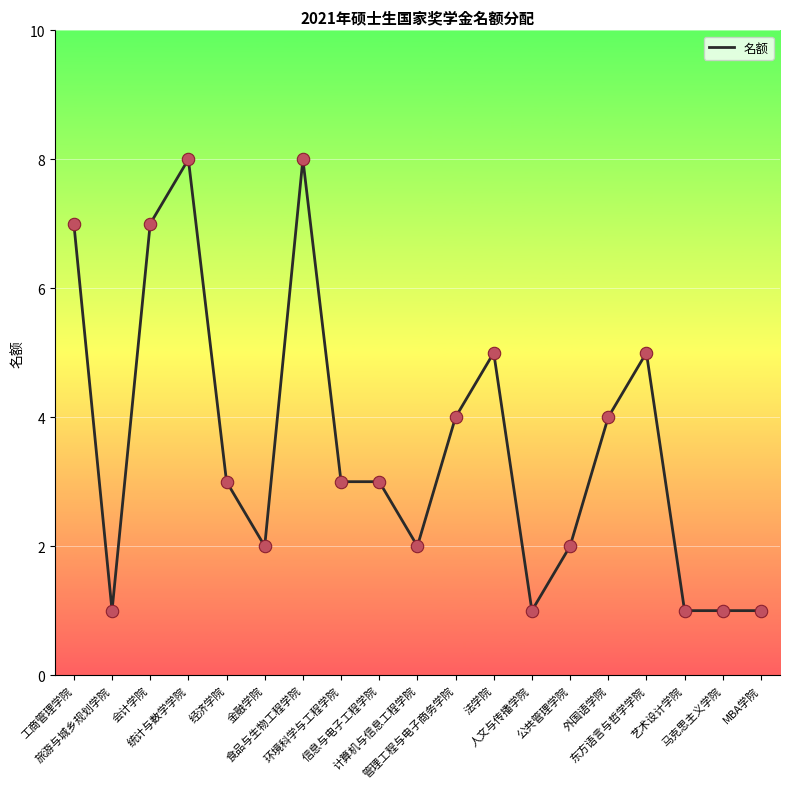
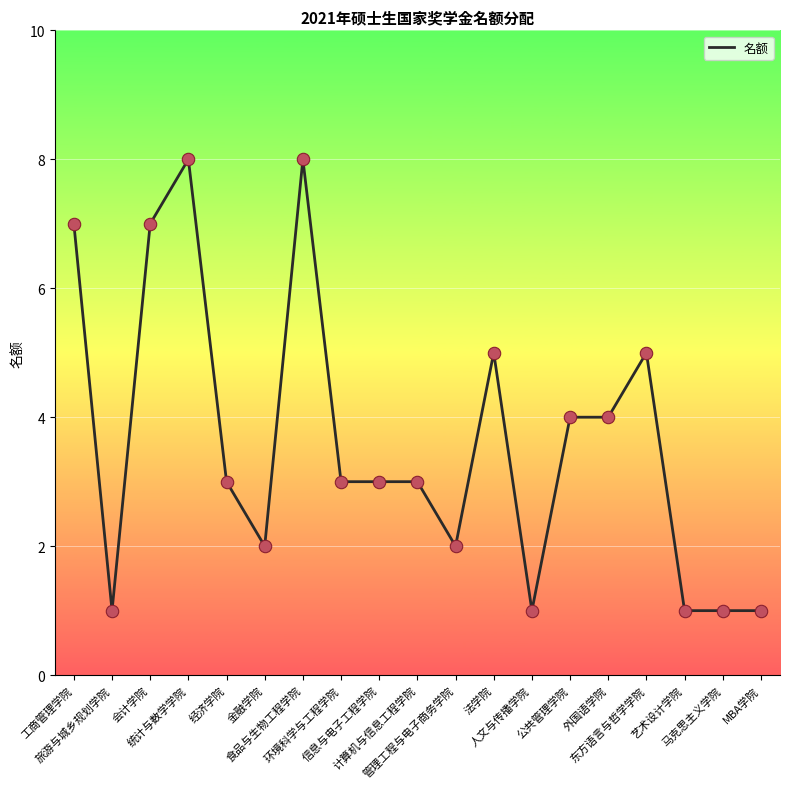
计算机与信息工程学院: 2 -> 3
管理工程与电子商务学院: 4 -> 2
公共管理学院: 2 -> 4
